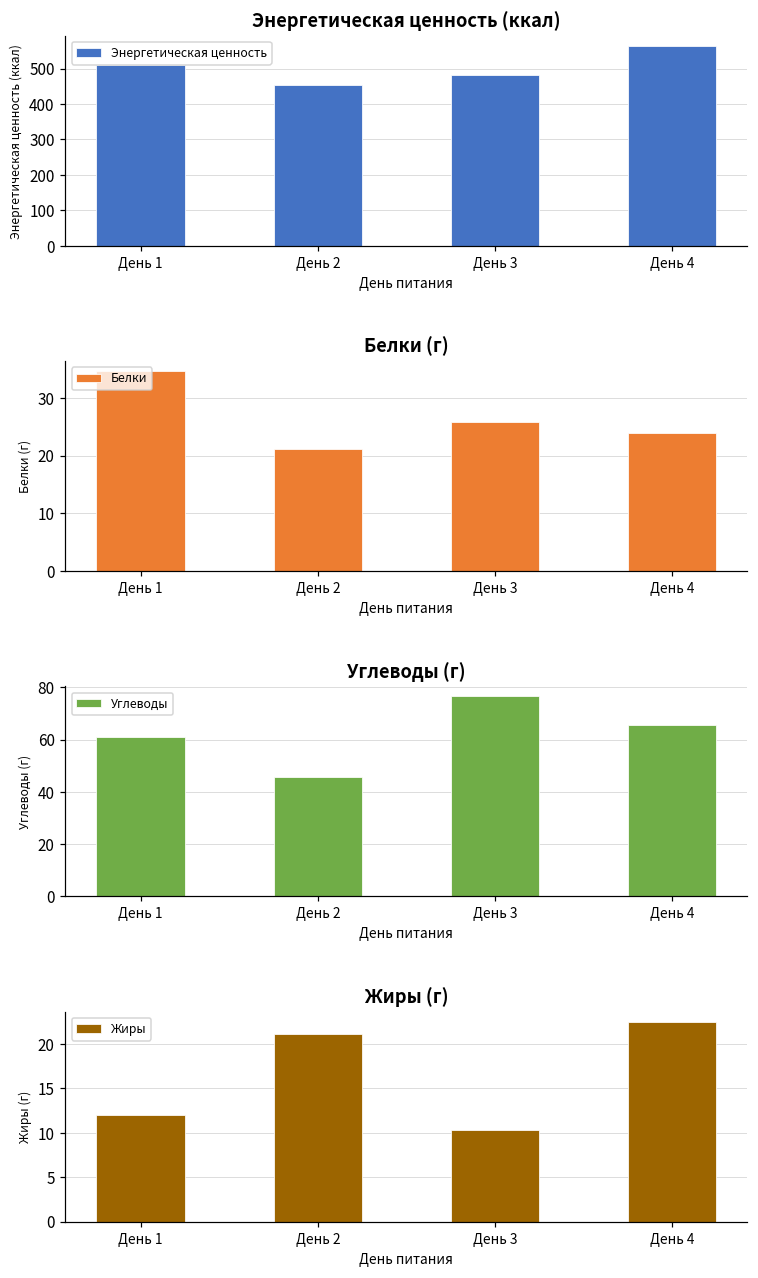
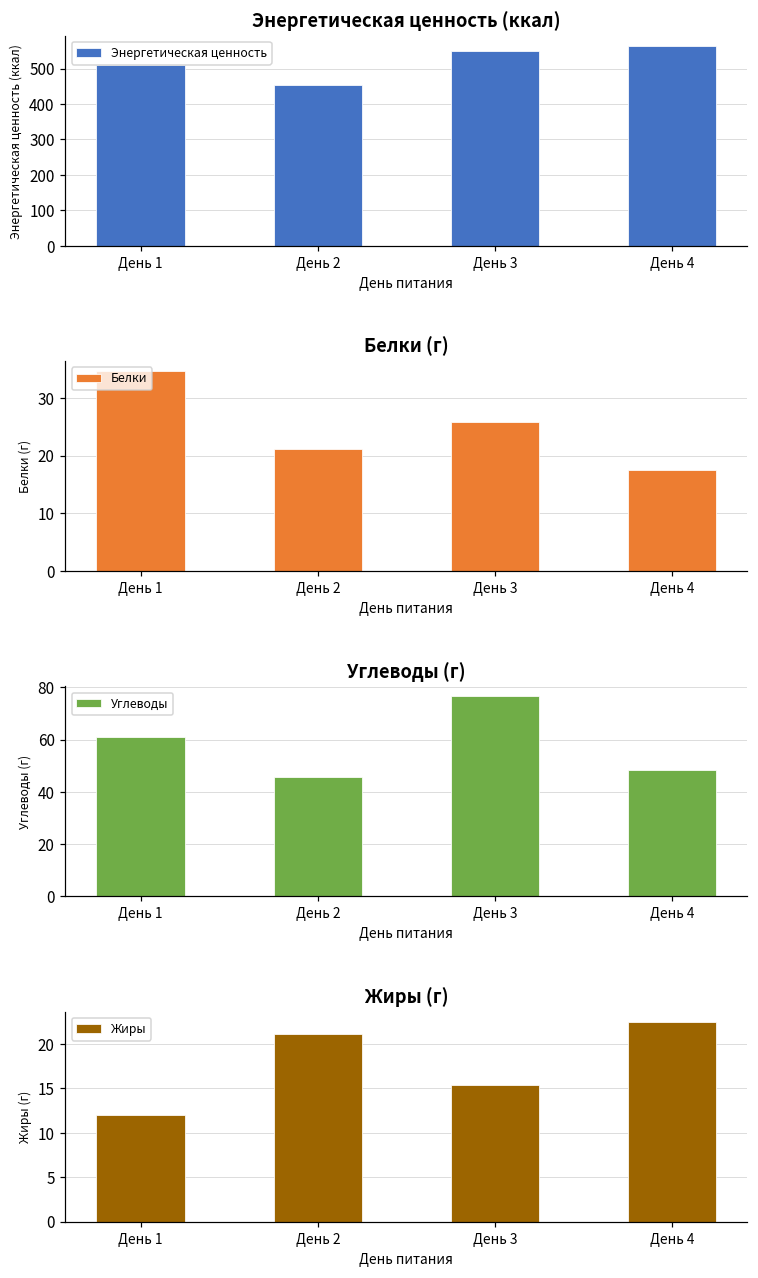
Энергетическая ценность (ккал), День 3: 480 -> 550
Белки (г), День 4: 24 -> 18
Углеводы (г), День 4: 66 -> 48
Жиры (г), День 3: 10 -> 15
